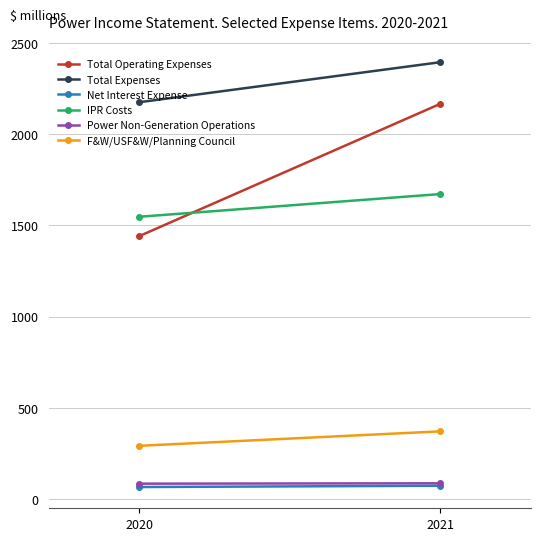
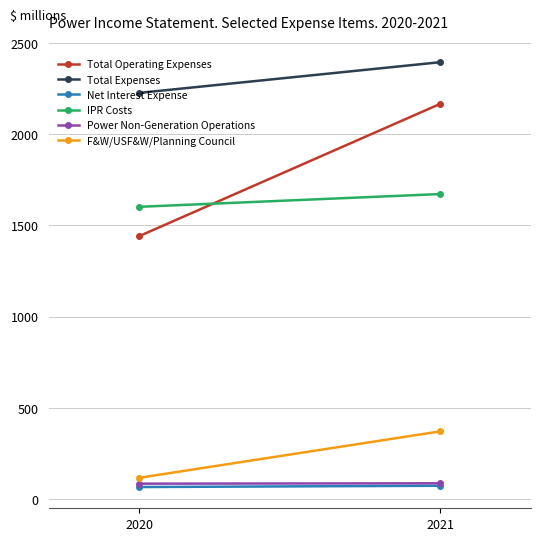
Total Expenses, 2020: 2170 -> 2230
IPR Costs, 2020: 1550 -> 1600
F&W/USF&W/Planning Council, 2020: 290 -> 120
